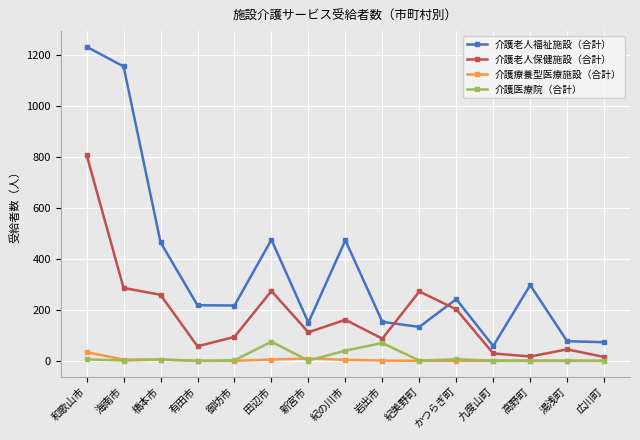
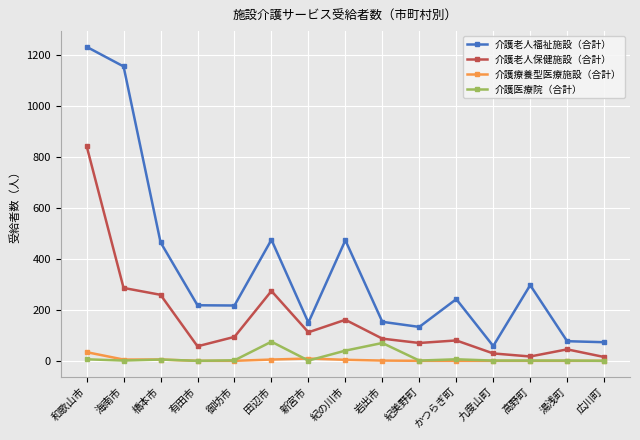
介護老人保健施設（合計）, 和歌山市: 810 -> 840
介護老人保健施設（合計）, 紀美野町: 270 -> 70
介護老人保健施設（合計）, かつらぎ町: 200 -> 80
